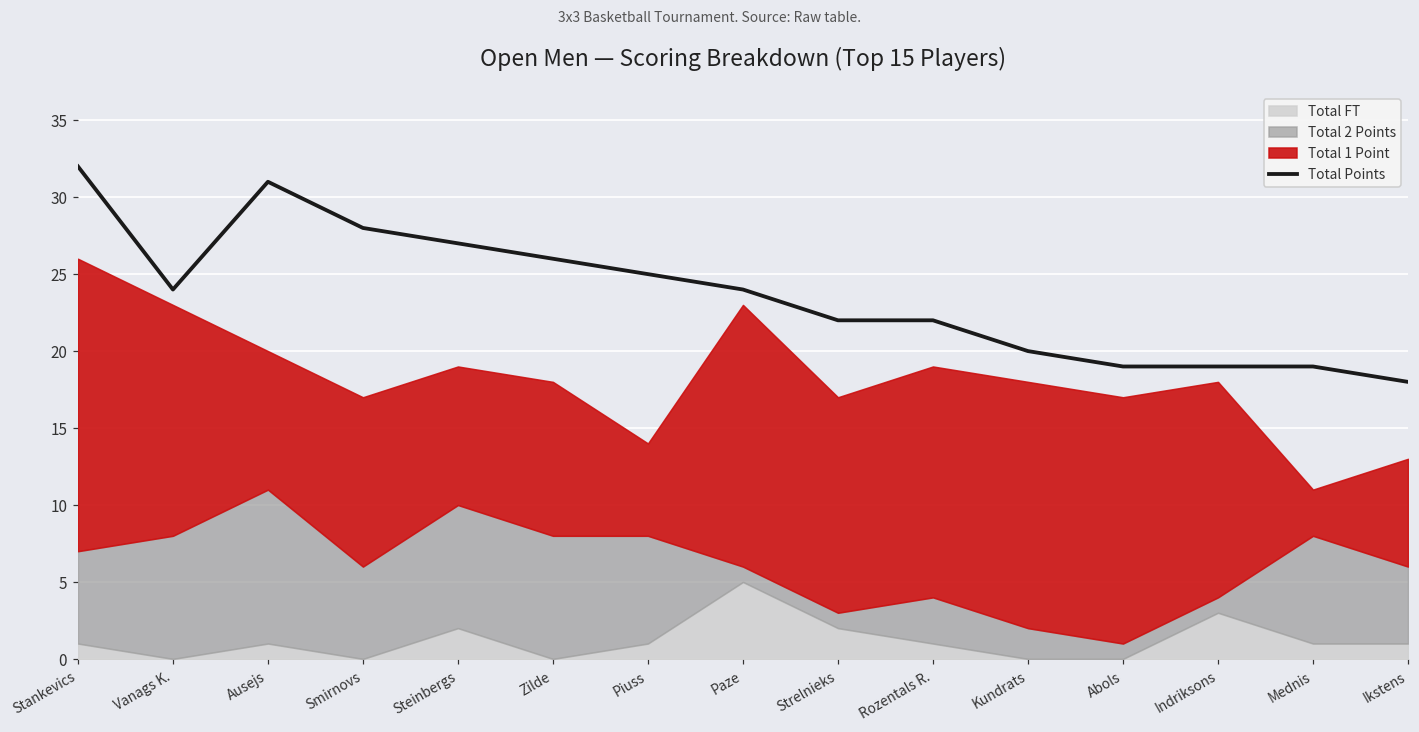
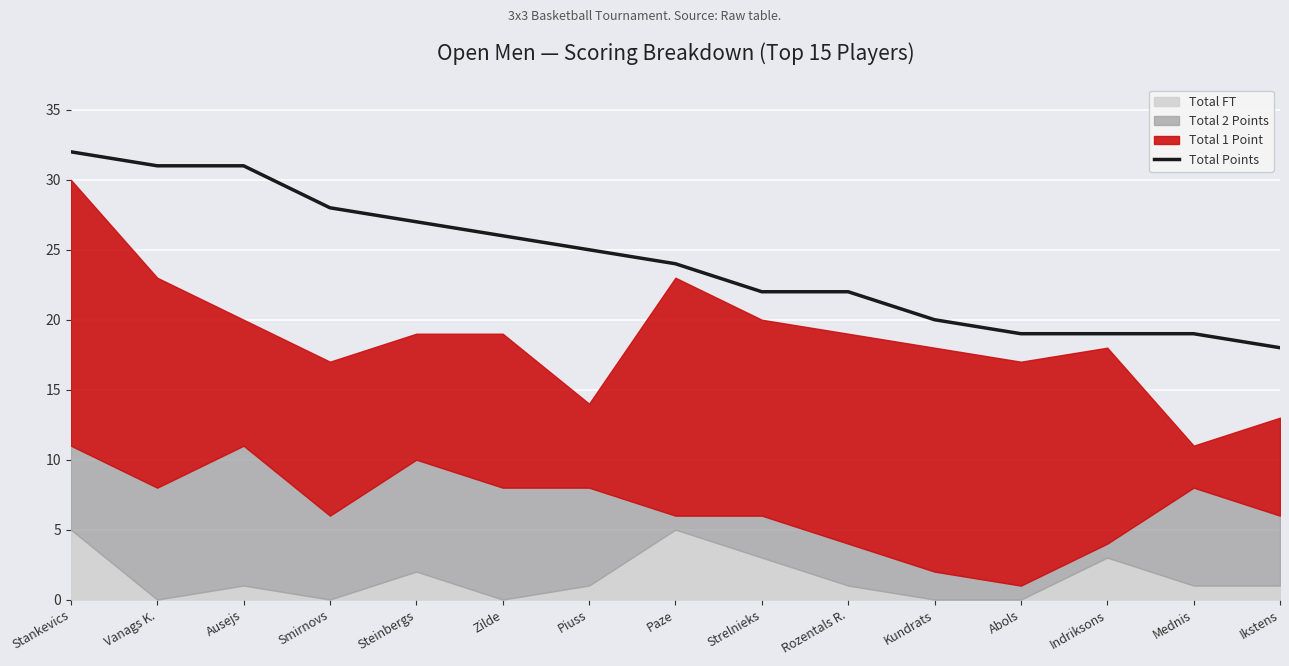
Total FT, Stankevics: 1 -> 5
Total Points, Vanags K.: 24 -> 31
Total 1 Point, Zilde: 10 -> 11
Total FT, Strelnieks: 2 -> 3
Total 2 Points, Strelnieks: 1 -> 3
